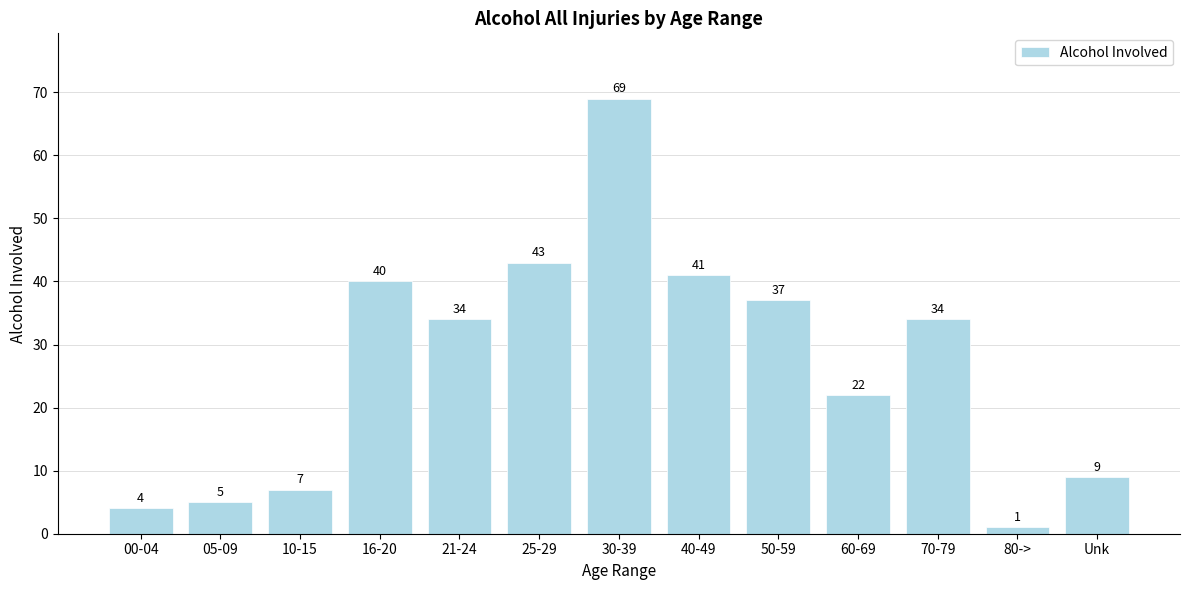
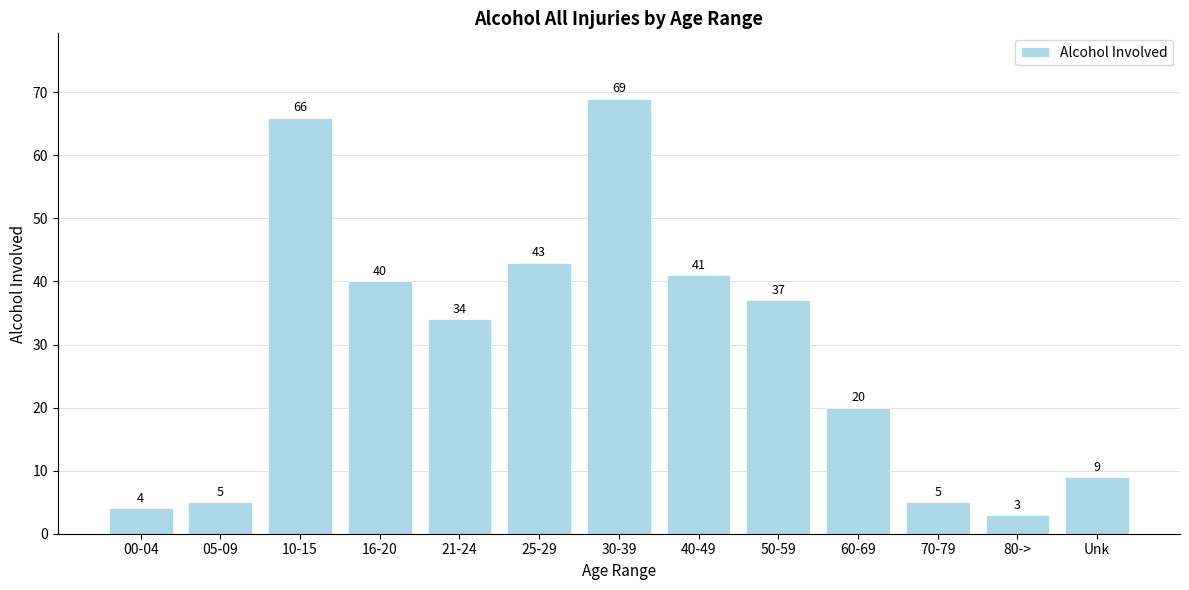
10-15: 7 -> 66
60-69: 22 -> 20
70-79: 34 -> 5
80->: 1 -> 3
